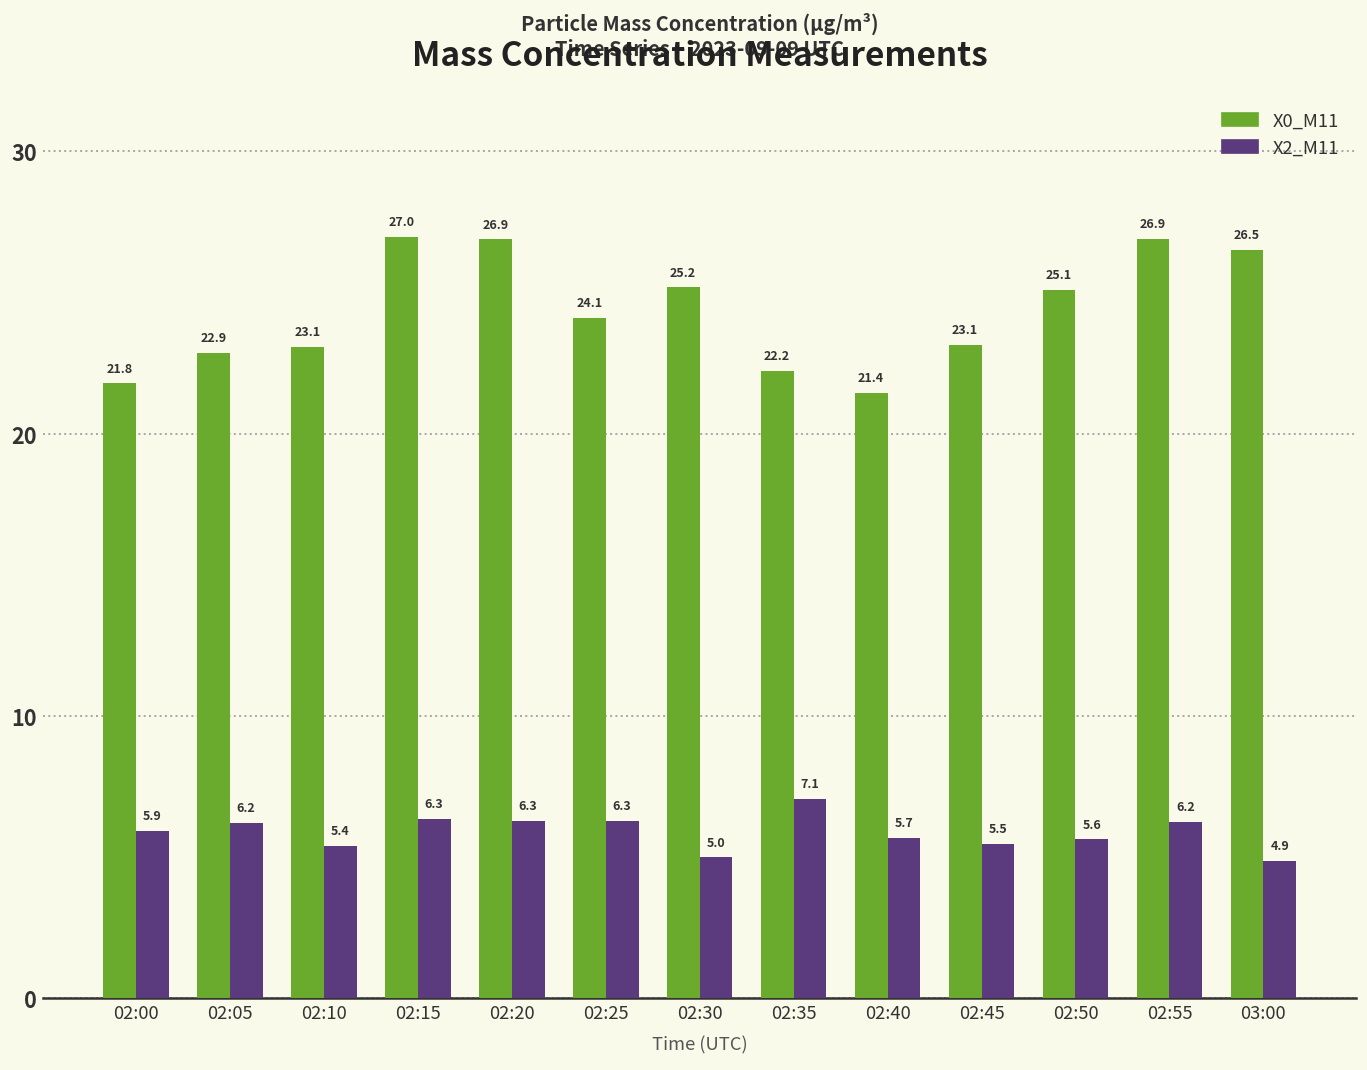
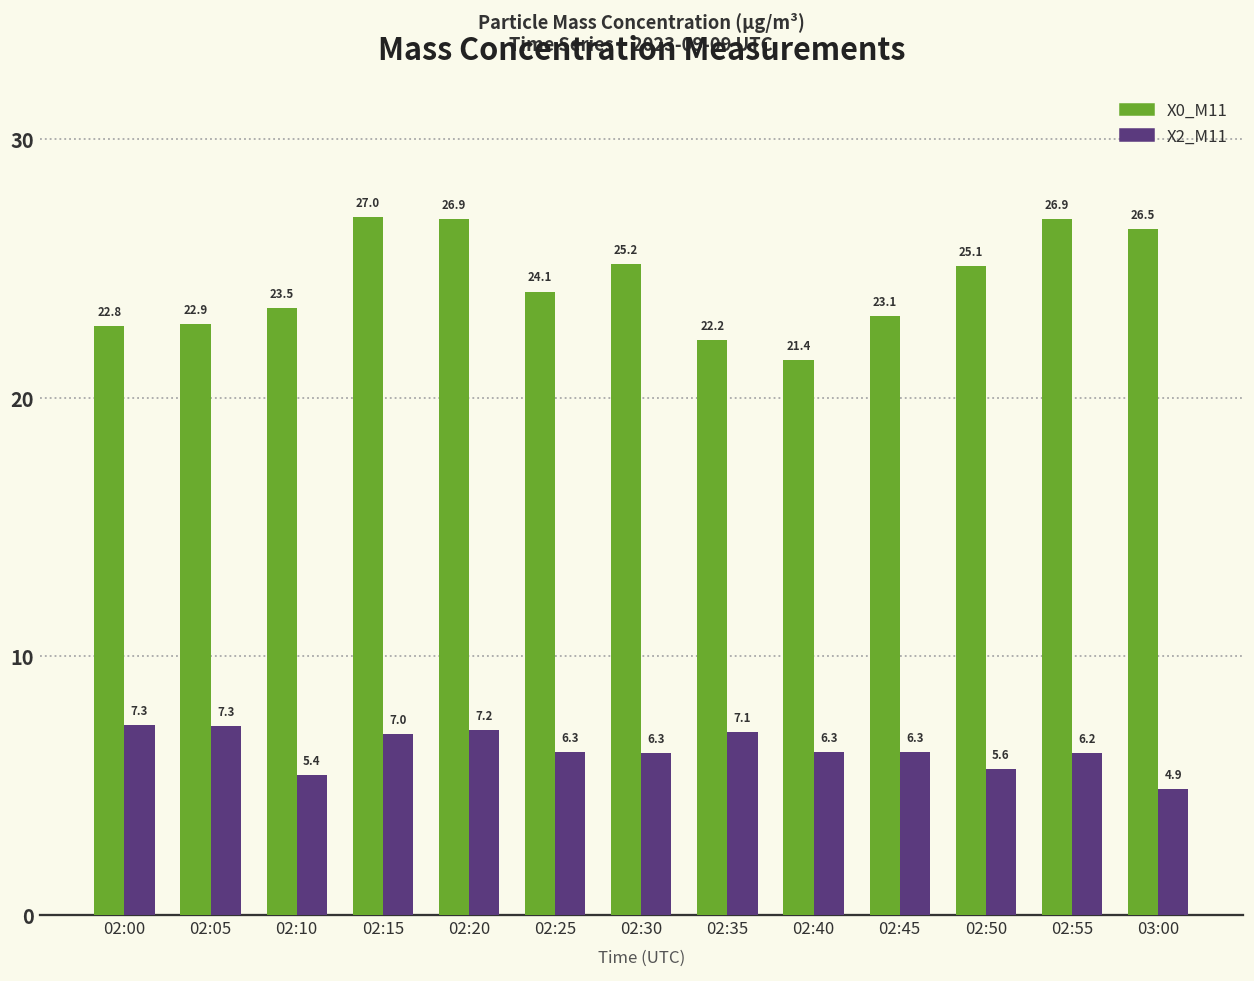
X0_M11, 02:00: 21.8 -> 22.8
X2_M11, 02:00: 5.9 -> 7.3
X2_M11, 02:05: 6.2 -> 7.3
X0_M11, 02:10: 23.1 -> 23.5
X2_M11, 02:15: 6.3 -> 7.0
X2_M11, 02:20: 6.3 -> 7.2
X2_M11, 02:30: 5.0 -> 6.3
X2_M11, 02:40: 5.7 -> 6.3
X2_M11, 02:45: 5.5 -> 6.3
